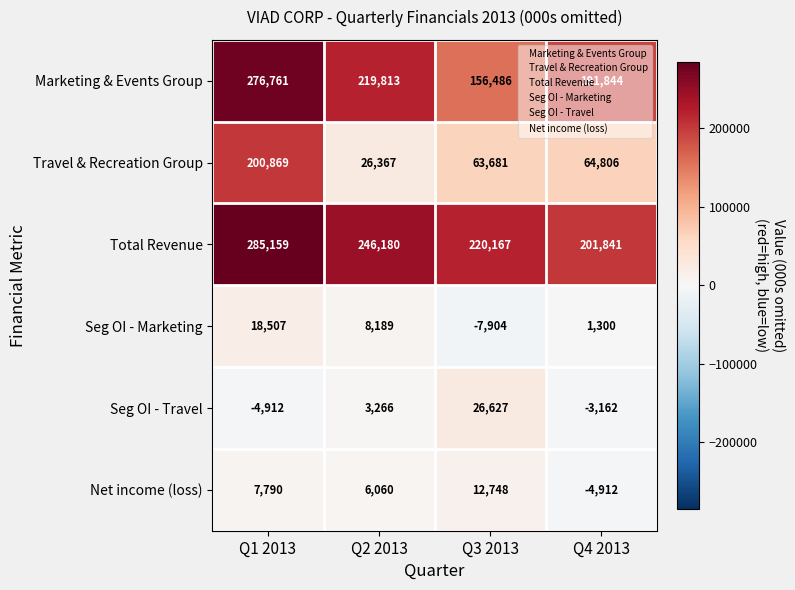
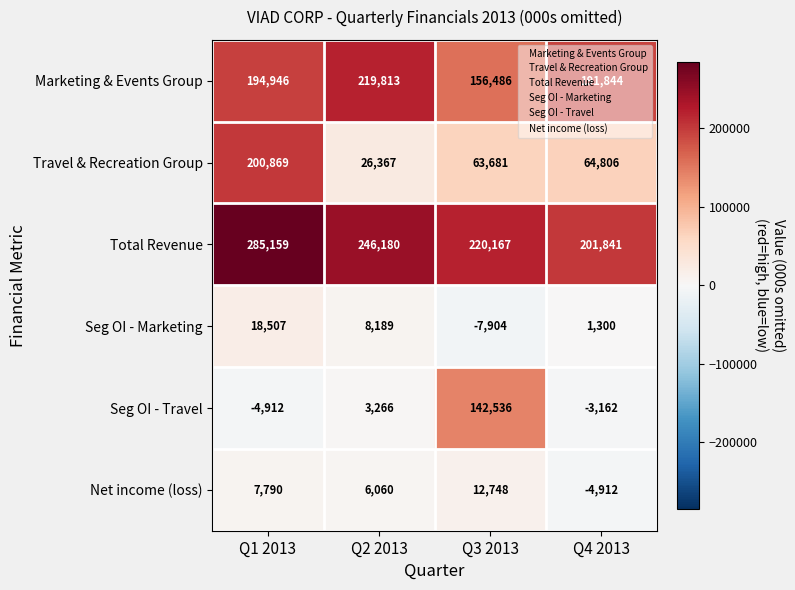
Marketing & Events Group, Q1 2013: 276,761 -> 194,946
Seg OI - Travel, Q3 2013: 26,627 -> 142,536
